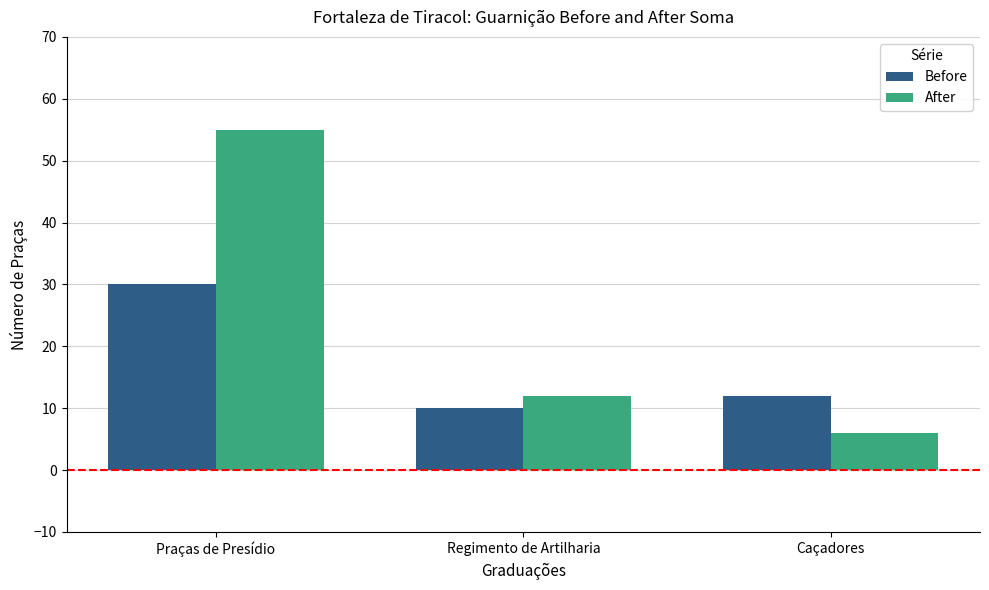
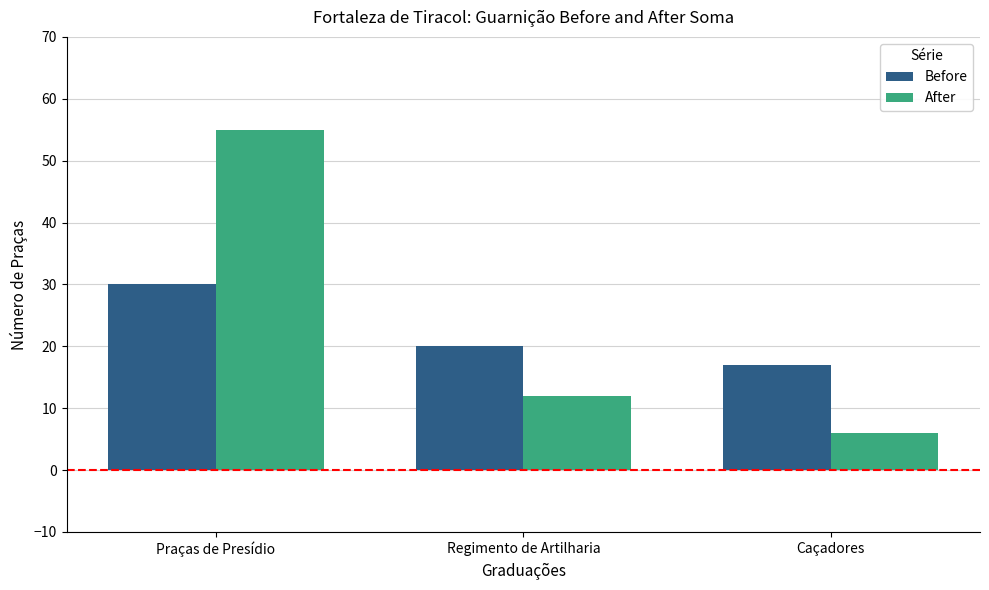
Before, Regimento de Artilharia: 10 -> 20
Before, Caçadores: 12 -> 17
